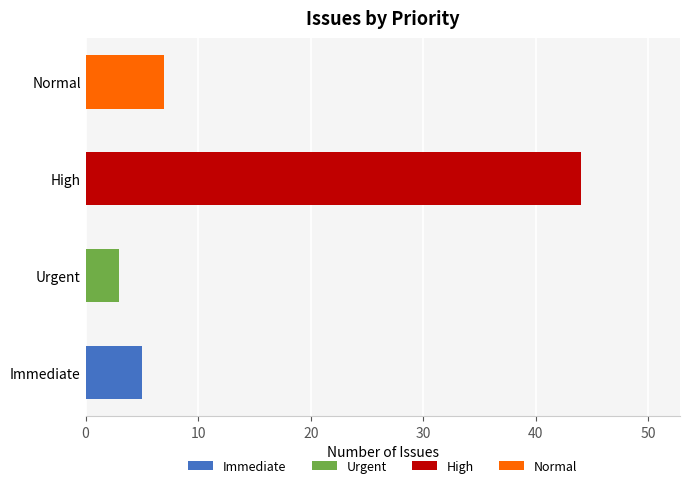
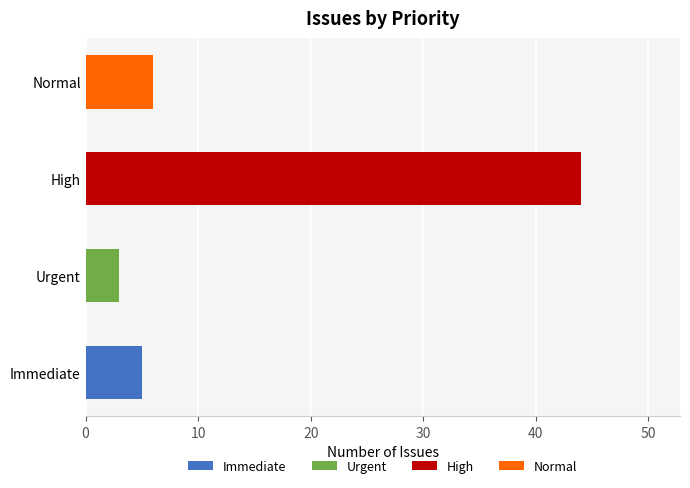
Normal: 7 -> 6
